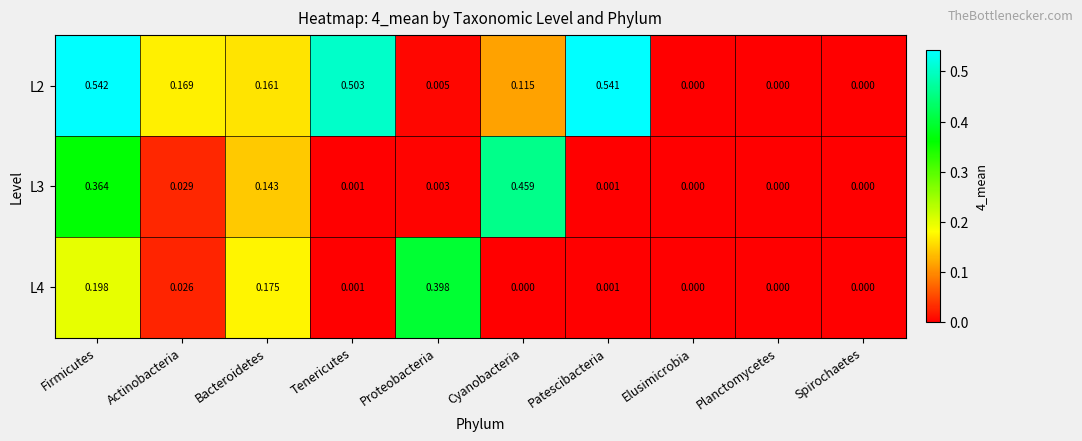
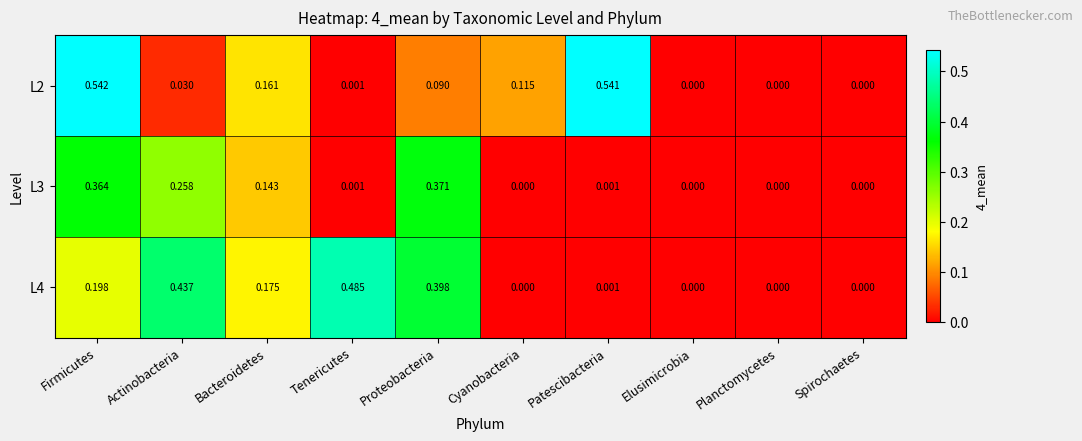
L2, Actinobacteria: 0.169 -> 0.030
L2, Tenericutes: 0.503 -> 0.001
L2, Proteobacteria: 0.005 -> 0.090
L3, Actinobacteria: 0.029 -> 0.258
L3, Proteobacteria: 0.003 -> 0.371
L3, Cyanobacteria: 0.459 -> 0.000
L4, Actinobacteria: 0.026 -> 0.437
L4, Tenericutes: 0.001 -> 0.485
